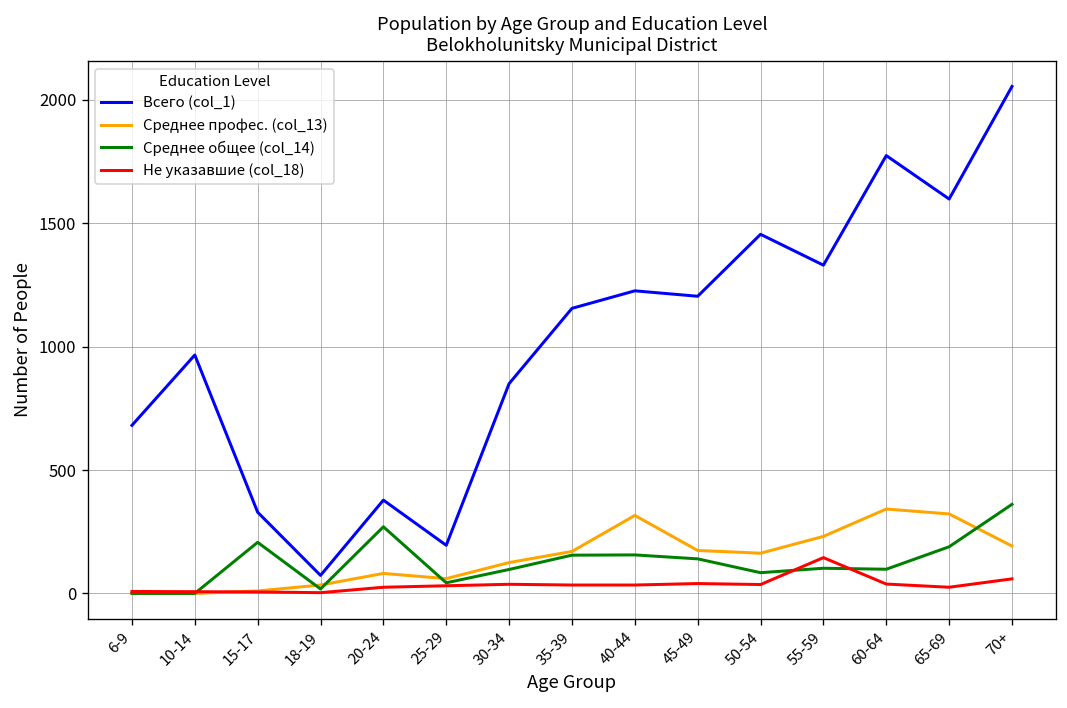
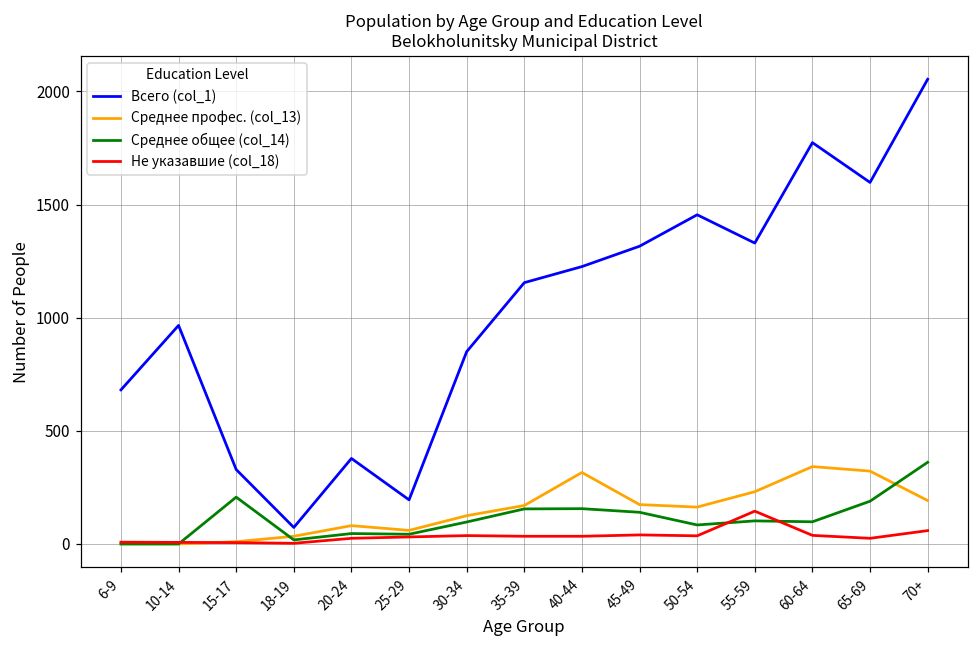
Среднее общее (col_14), 20-24: 270 -> 50
Всего (col_1), 45-49: 1200 -> 1320
